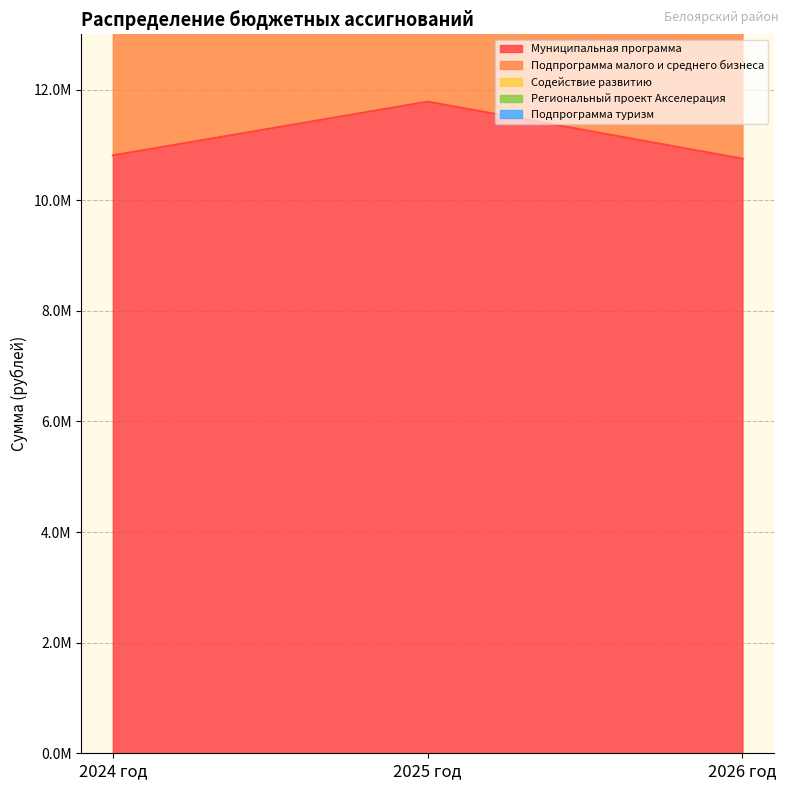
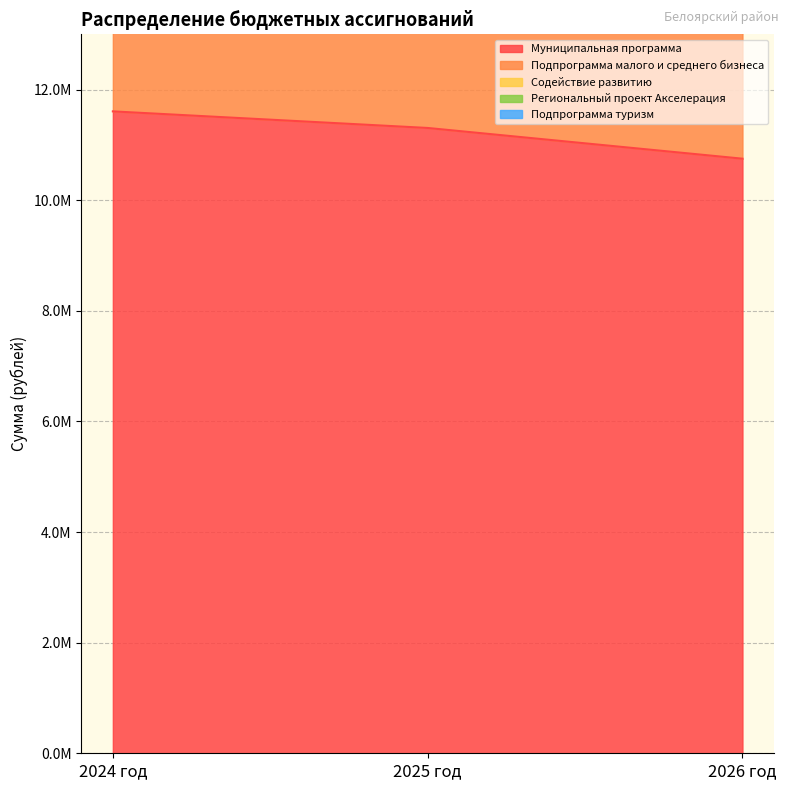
Муниципальная программа, 2024 год: 10.8М -> 11.6М
Муниципальная программа, 2025 год: 11.8М -> 11.3М
